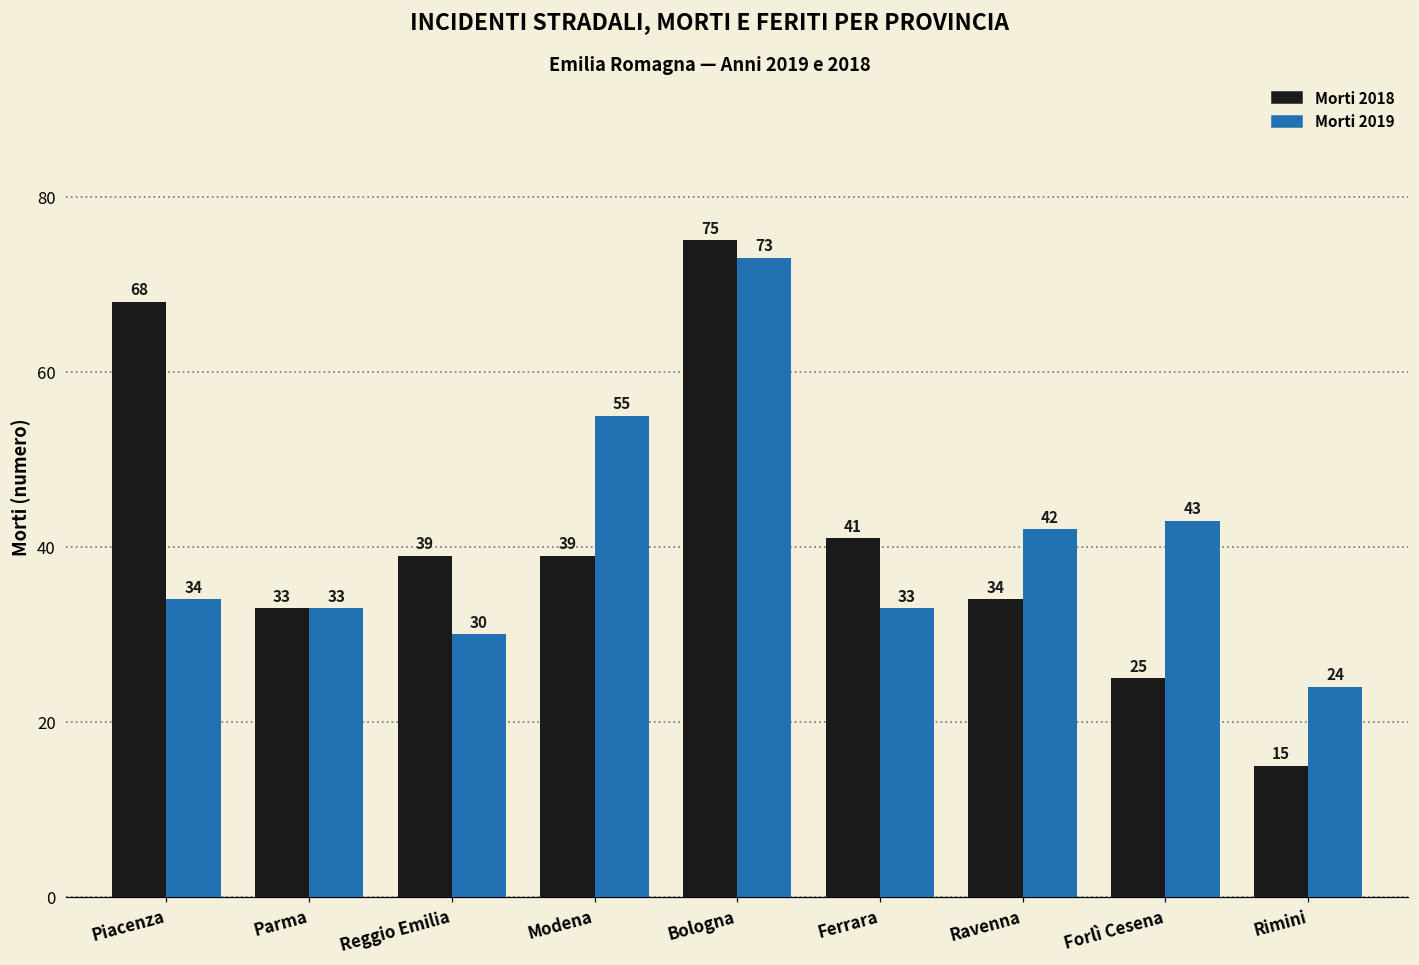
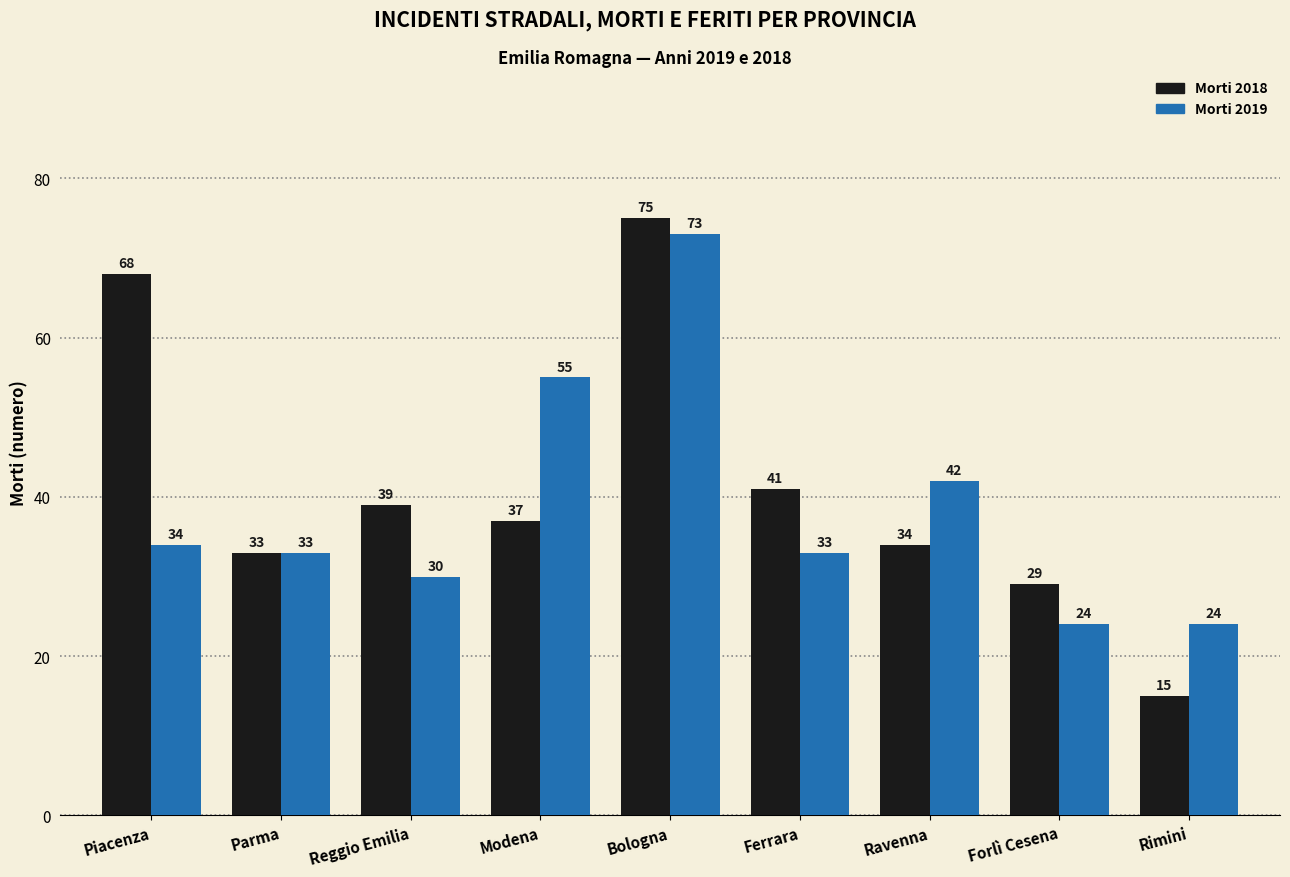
Morti 2018, Modena: 39 -> 37
Morti 2018, Forlì Cesena: 25 -> 29
Morti 2019, Forlì Cesena: 43 -> 24
